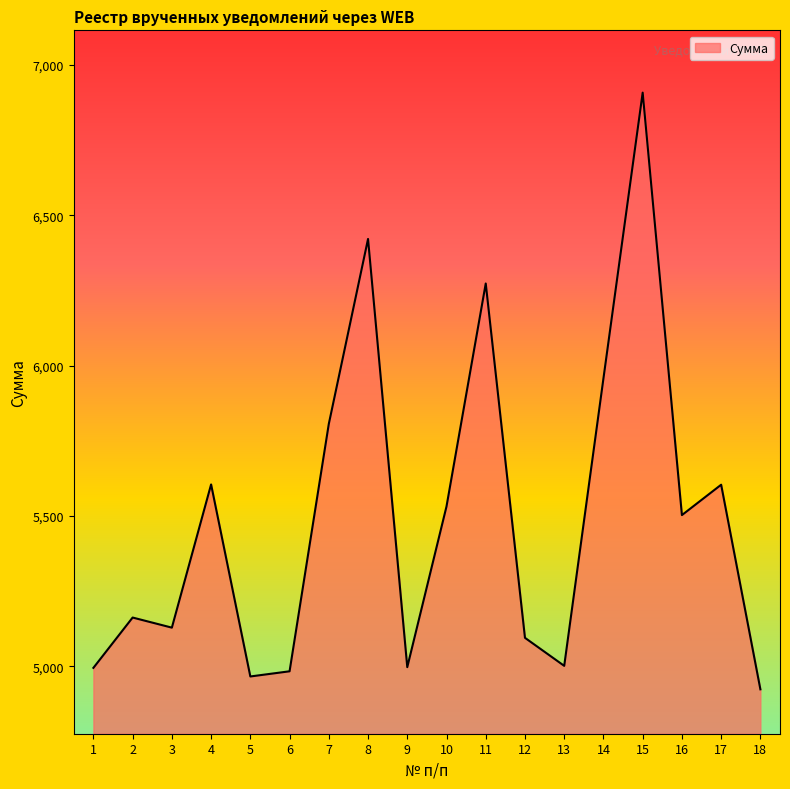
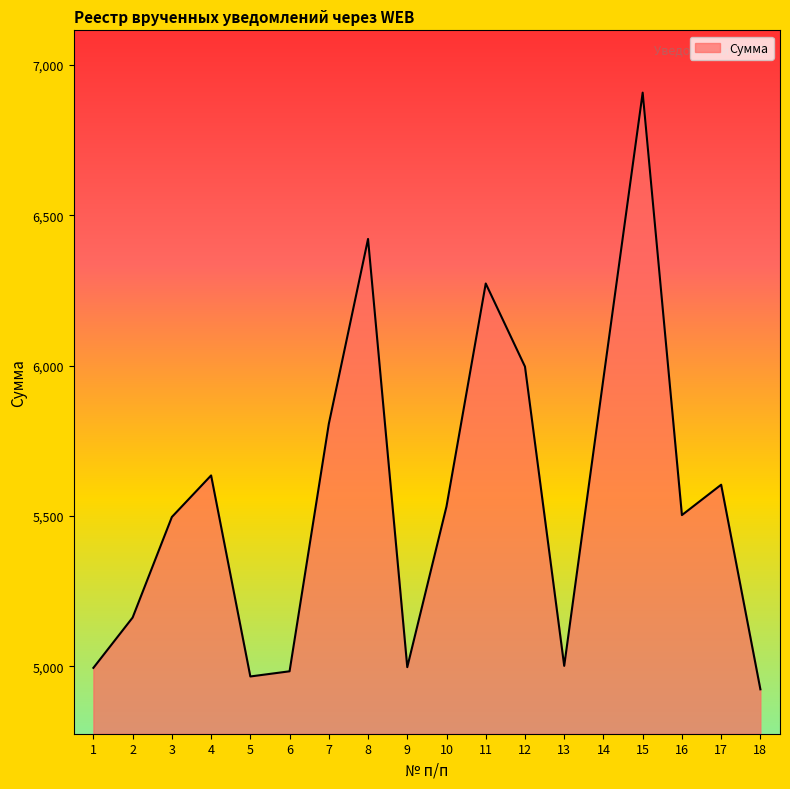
3: 5,130 -> 5,500
4: 5,600 -> 5,630
12: 5,090 -> 6,000
